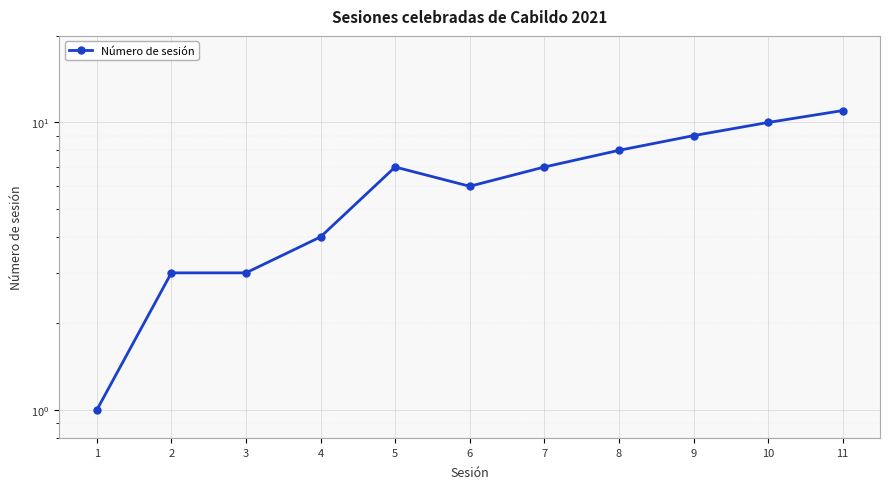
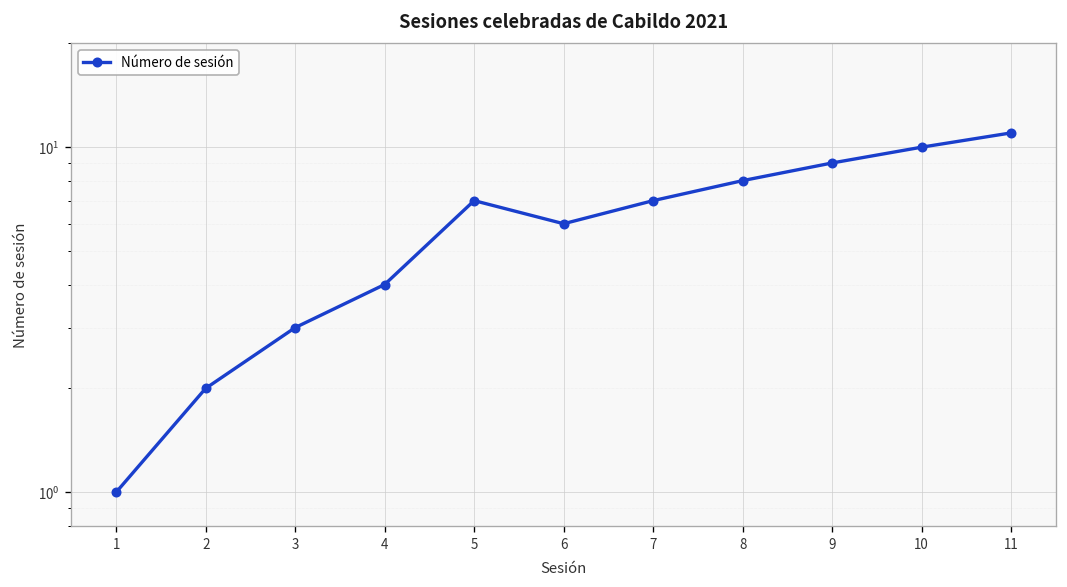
2: 3 -> 2
